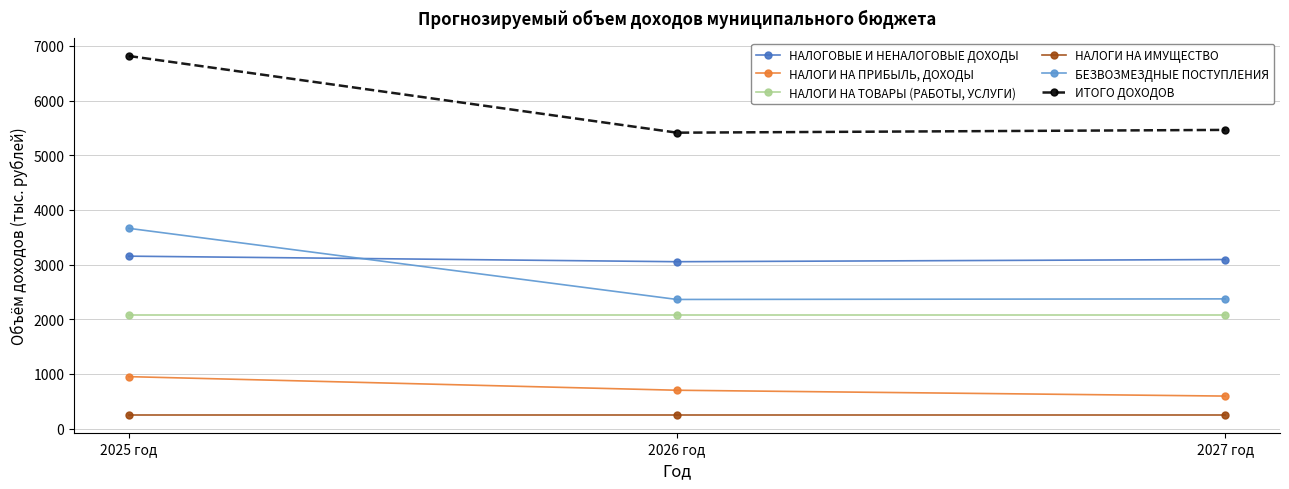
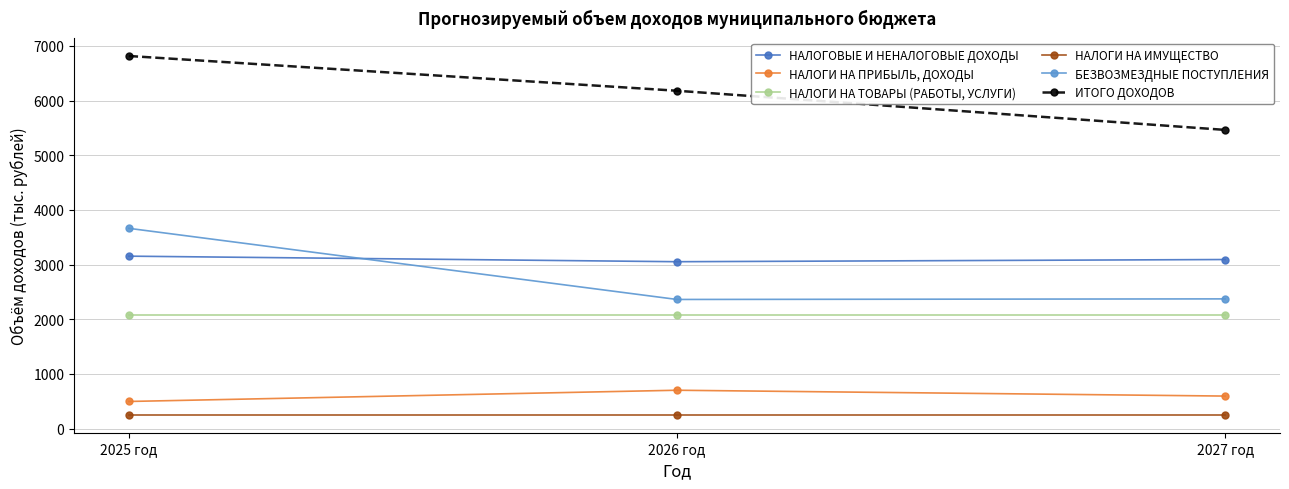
НАЛОГИ НА ПРИБЫЛЬ, ДОХОДЫ, 2025 год: 900 -> 500
ИТОГО ДОХОДОВ, 2026 год: 5400 -> 6200
